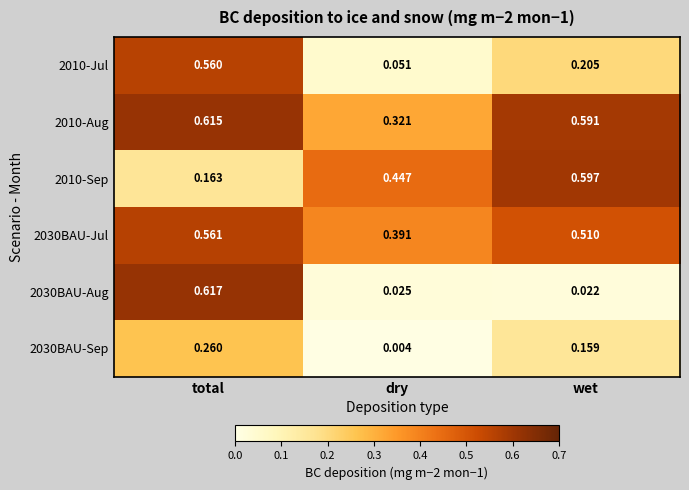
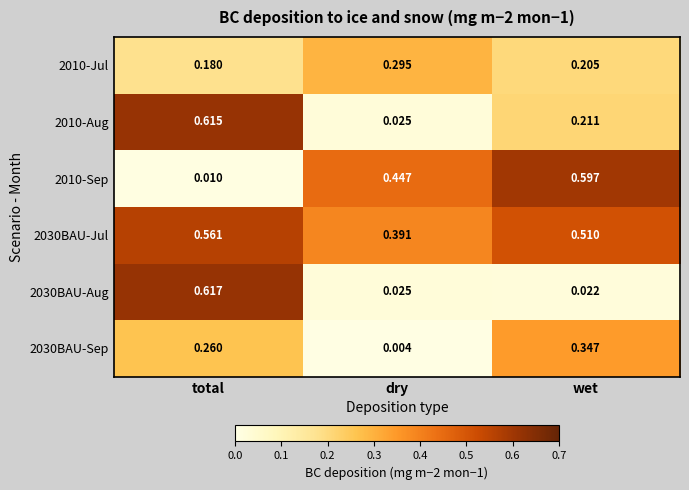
2010-Jul, total: 0.560 -> 0.180
2010-Jul, dry: 0.051 -> 0.295
2010-Aug, dry: 0.321 -> 0.025
2010-Aug, wet: 0.591 -> 0.211
2010-Sep, total: 0.163 -> 0.010
2030BAU-Sep, wet: 0.159 -> 0.347
